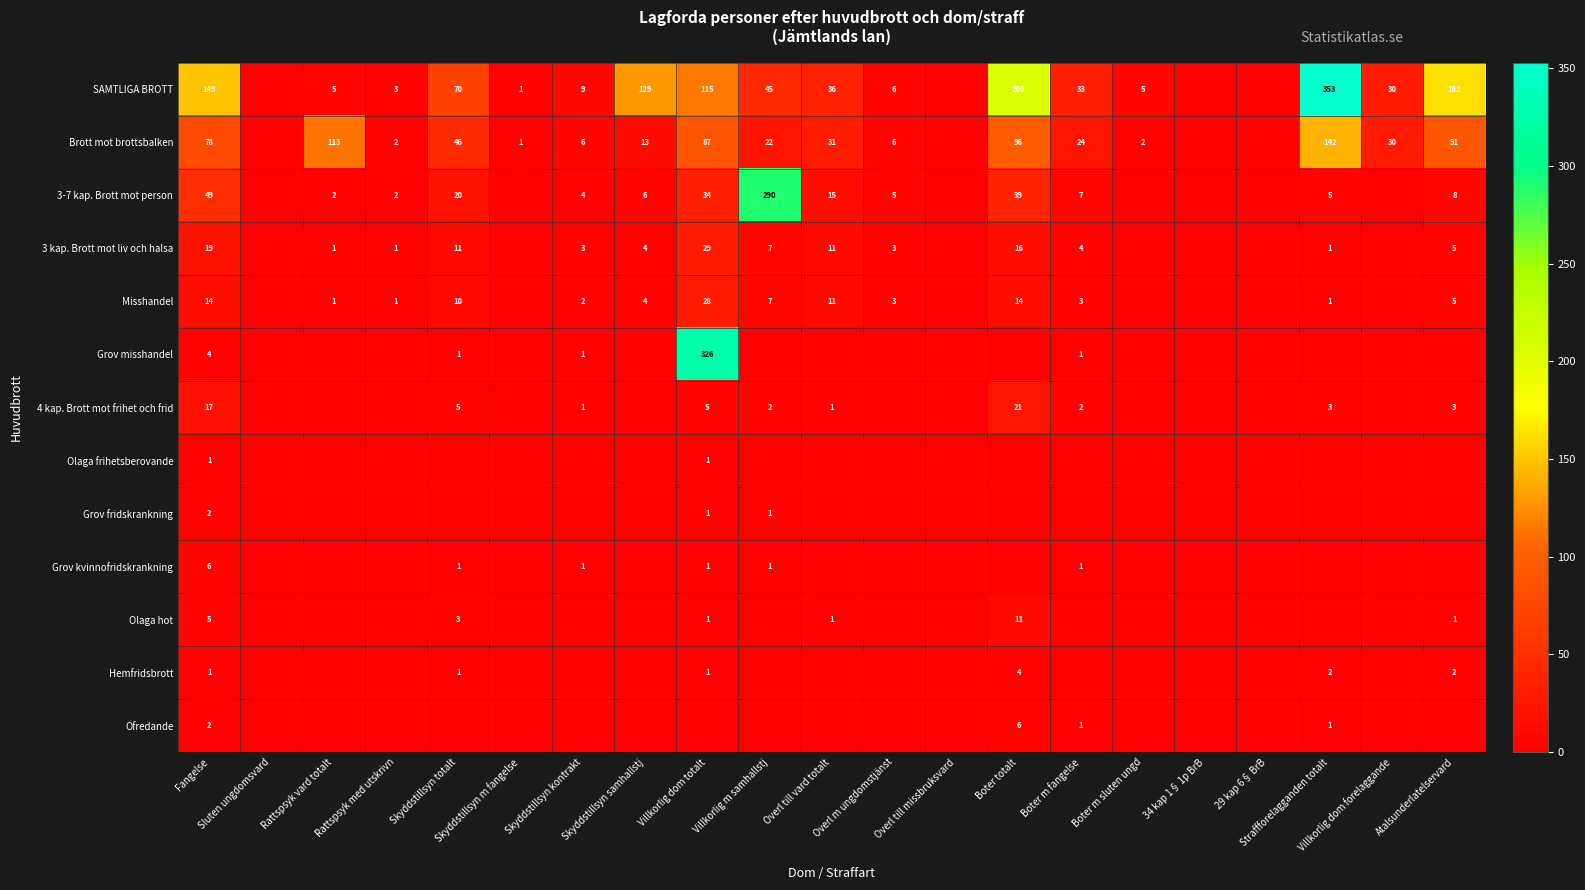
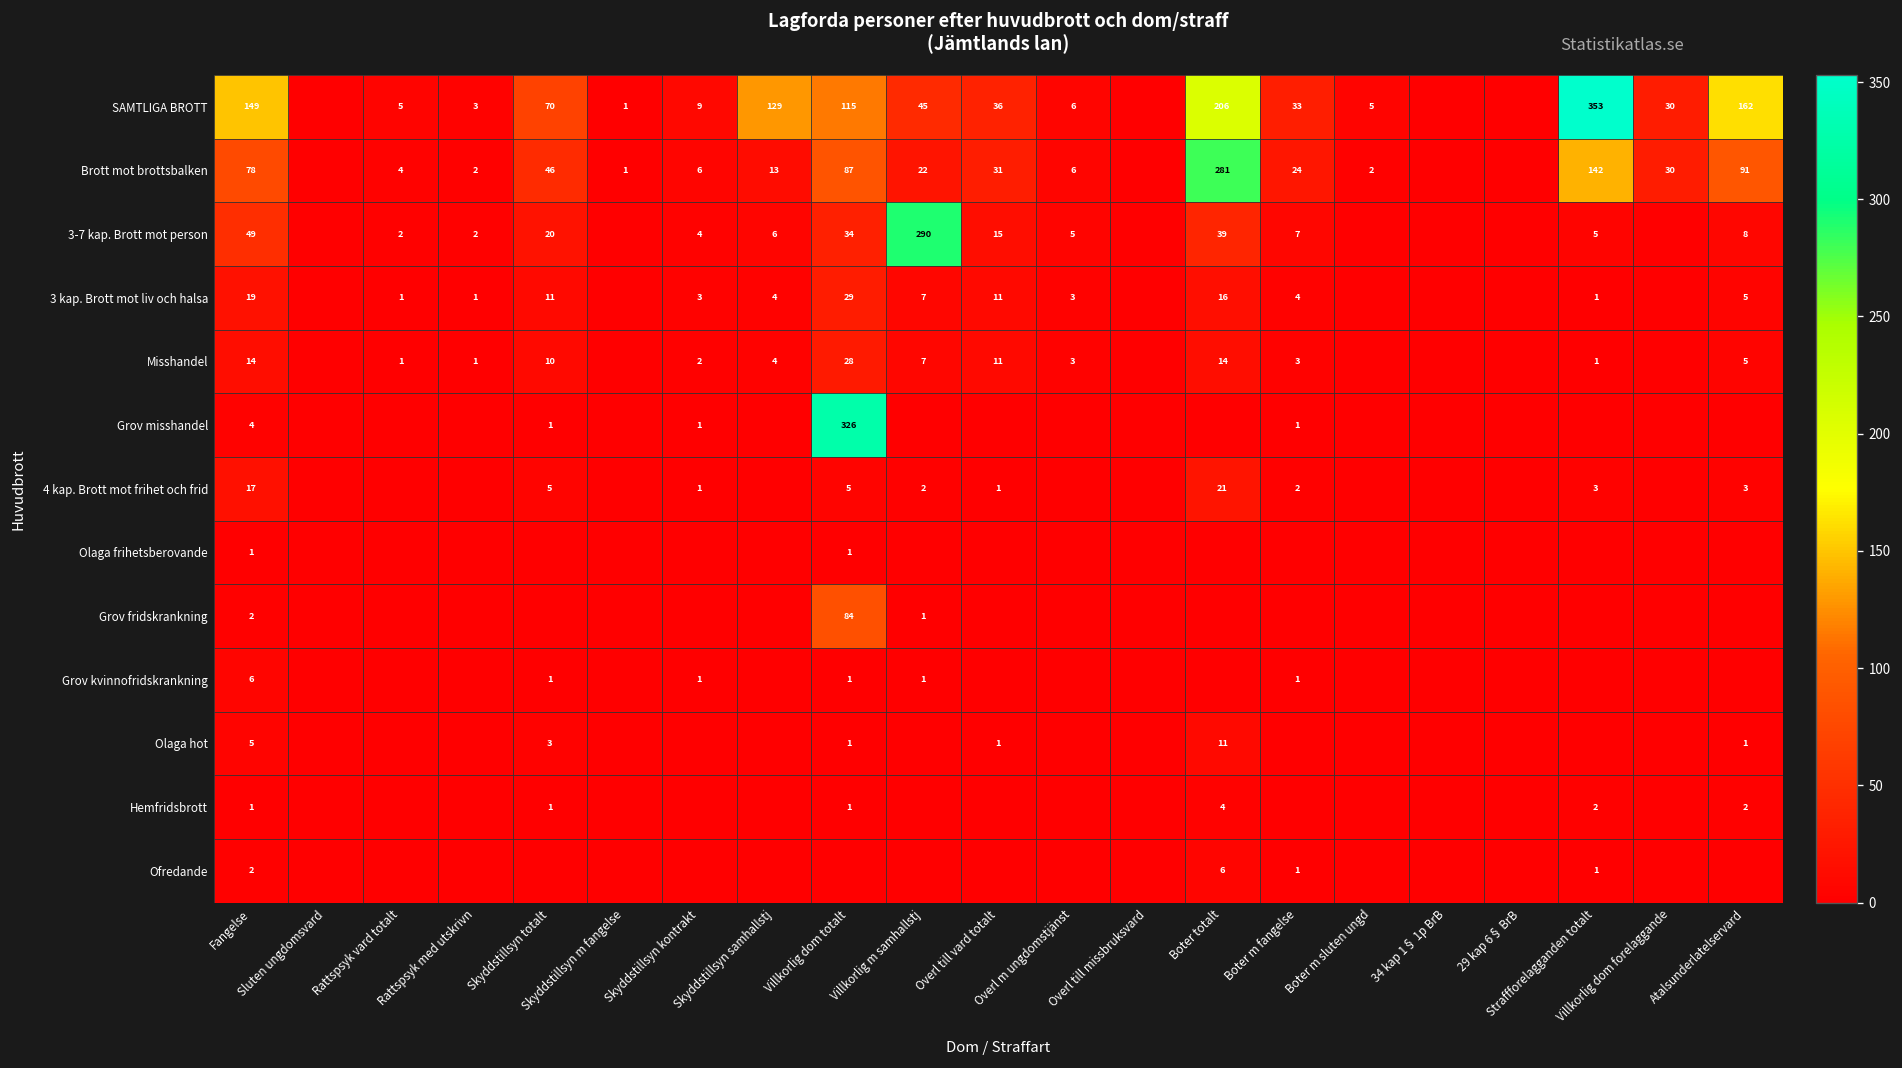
Brott mot brottsbalken, Rattspsyk vard totalt: 113 -> 4
Brott mot brottsbalken, Boter totalt: 96 -> 281
Grov fridskrankning, Villkorlig dom totalt: 1 -> 84
